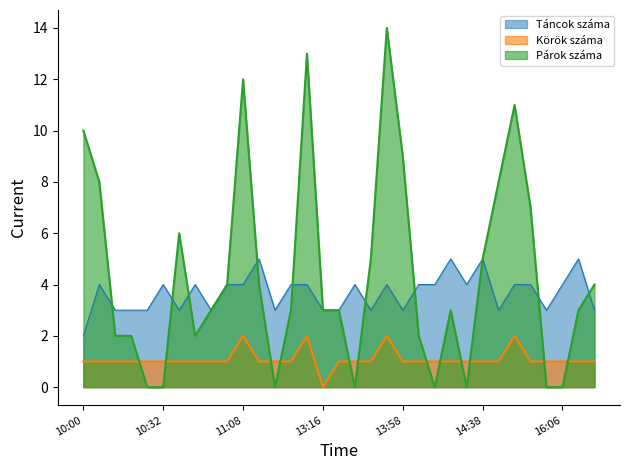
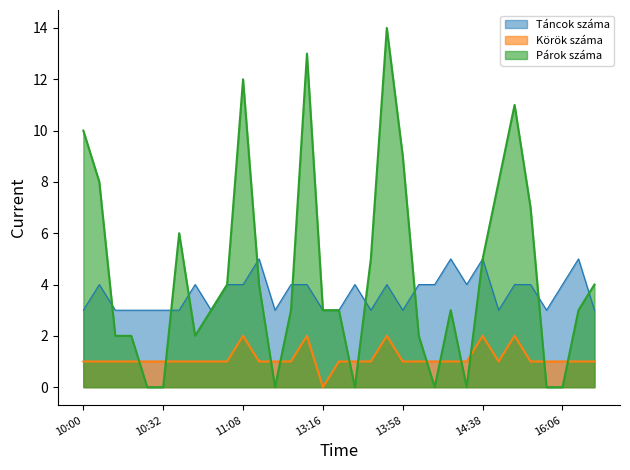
Táncok száma, 10:00: 2 -> 3
Táncok száma, 10:32: 4 -> 3
Körök száma, 14:38: 1 -> 2
